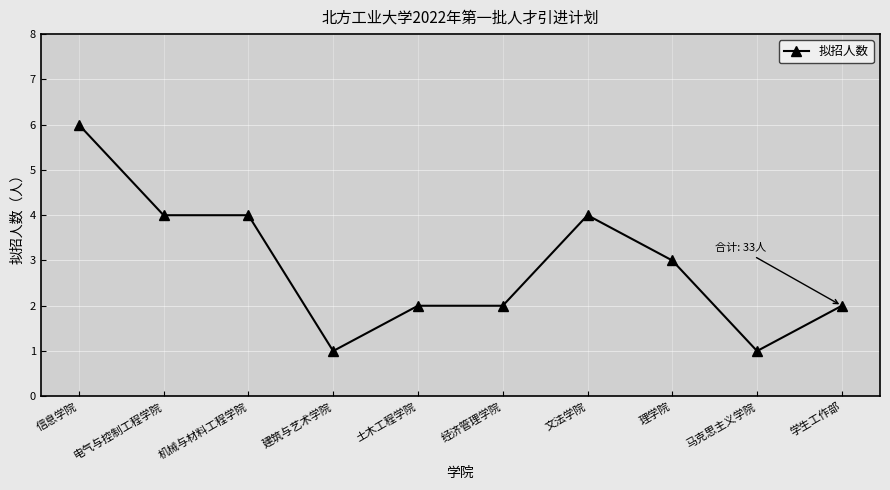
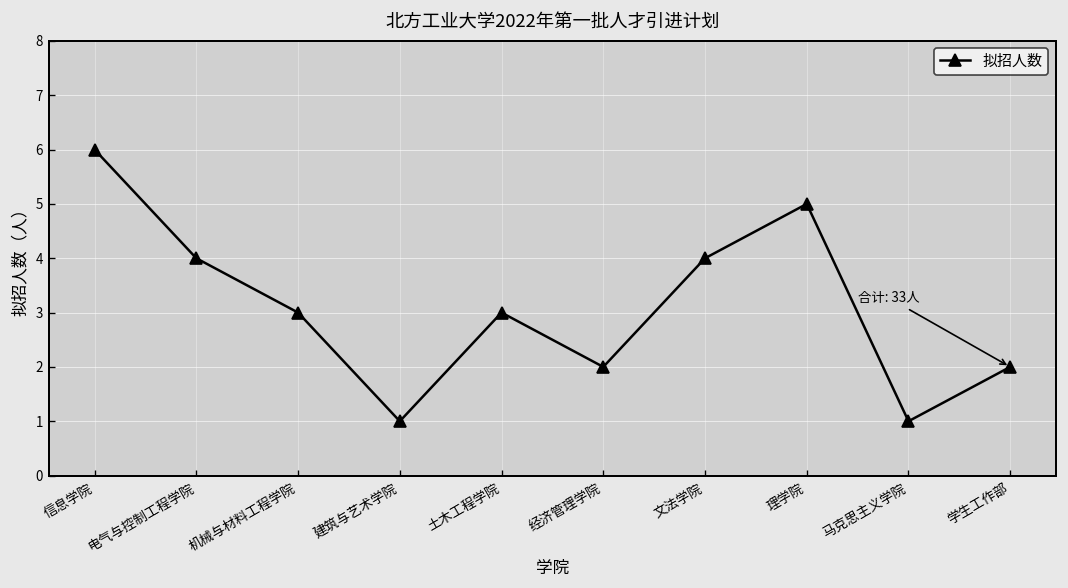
机械与材料工程学院: 4 -> 3
土木工程学院: 2 -> 3
理学院: 3 -> 5
